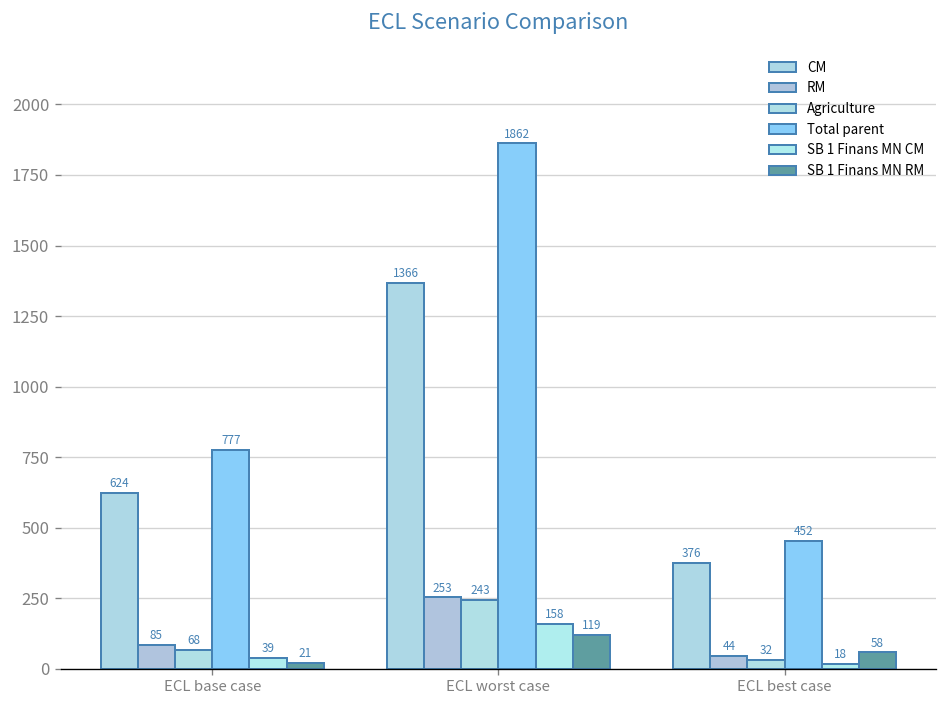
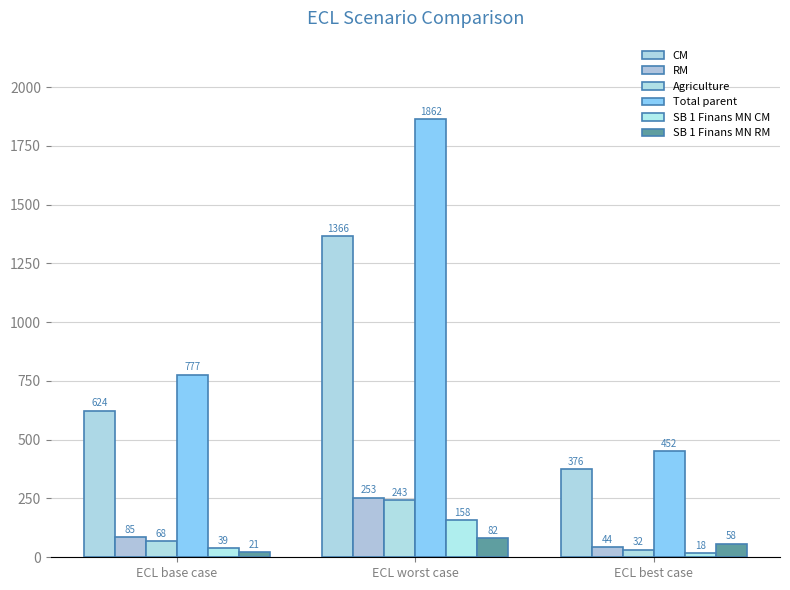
SB 1 Finans MN RM, ECL worst case: 119 -> 82
